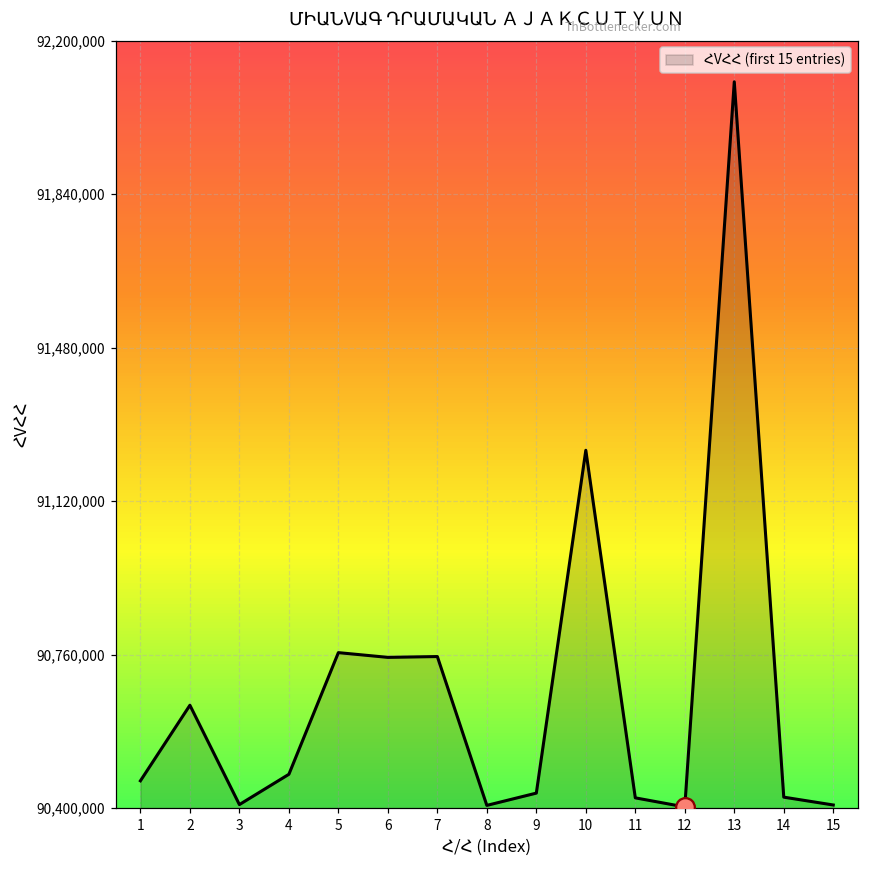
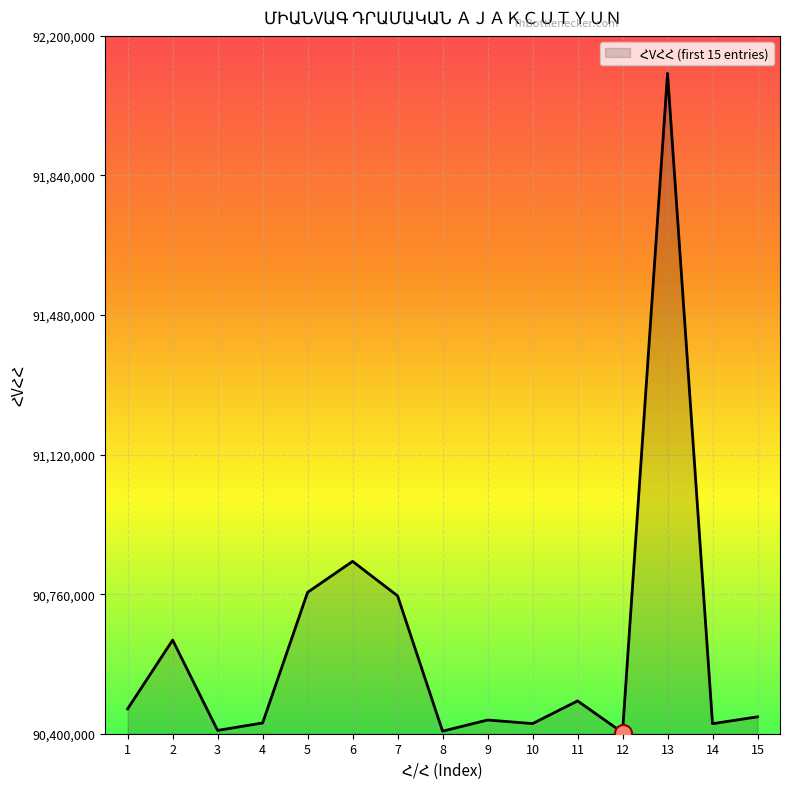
ՀVՀՀ (first 15 entries), 4: 90,480,000 -> 90,430,000
ՀVՀՀ (first 15 entries), 6: 90,750,000 -> 90,840,000
ՀVՀՀ (first 15 entries), 10: 91,240,000 -> 90,430,000
ՀVՀՀ (first 15 entries), 11: 90,420,000 -> 90,480,000
ՀVՀՀ (first 15 entries), 15: 90,410,000 -> 90,440,000
